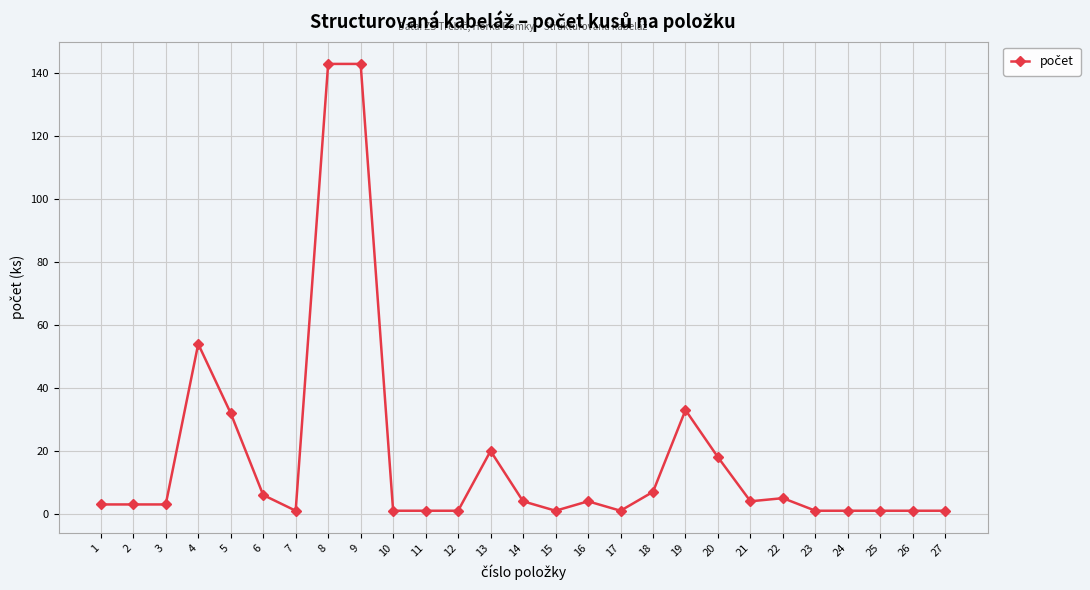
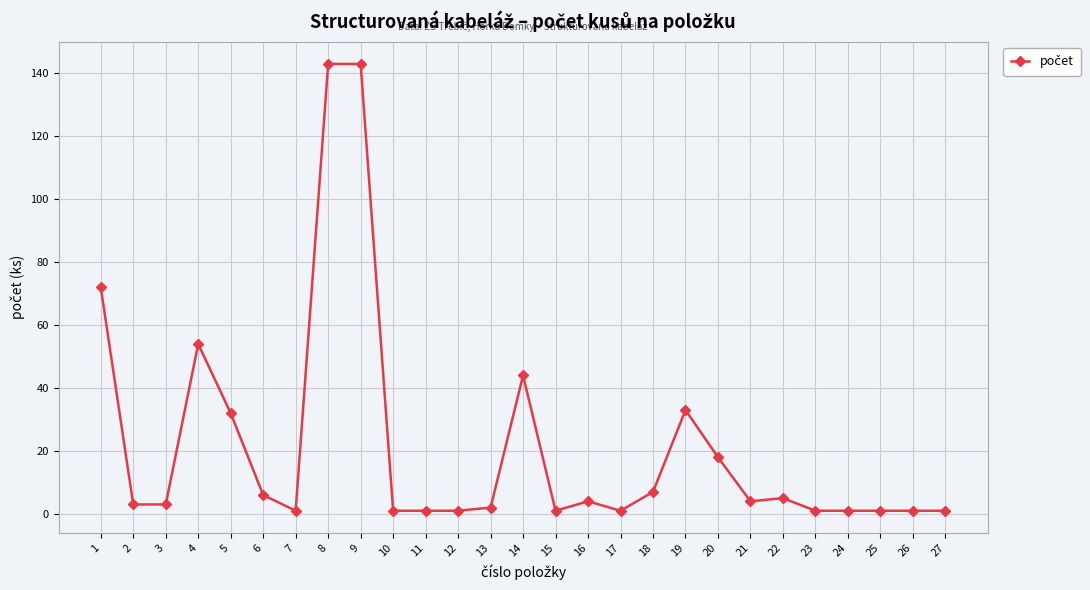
1: 3 -> 72
13: 20 -> 2
14: 4 -> 44
